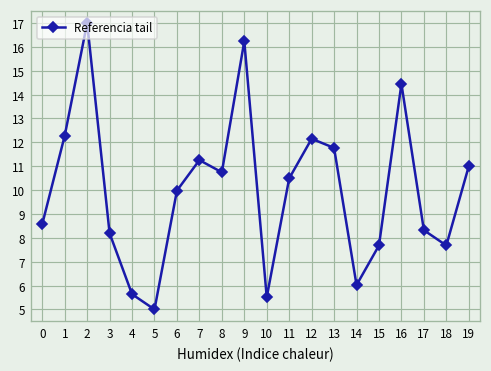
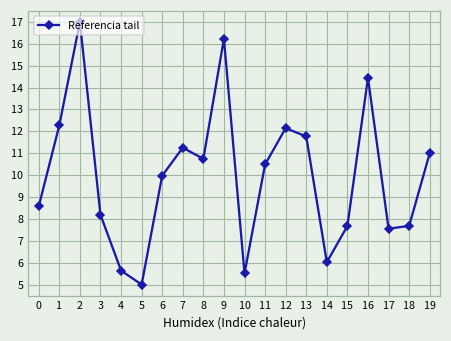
17: 8.3 -> 7.6
